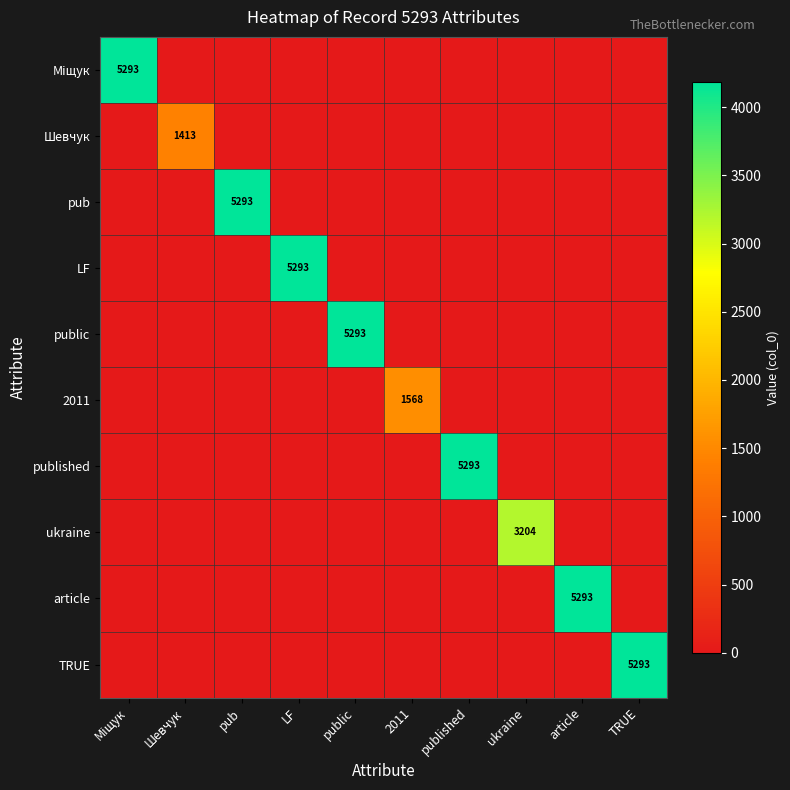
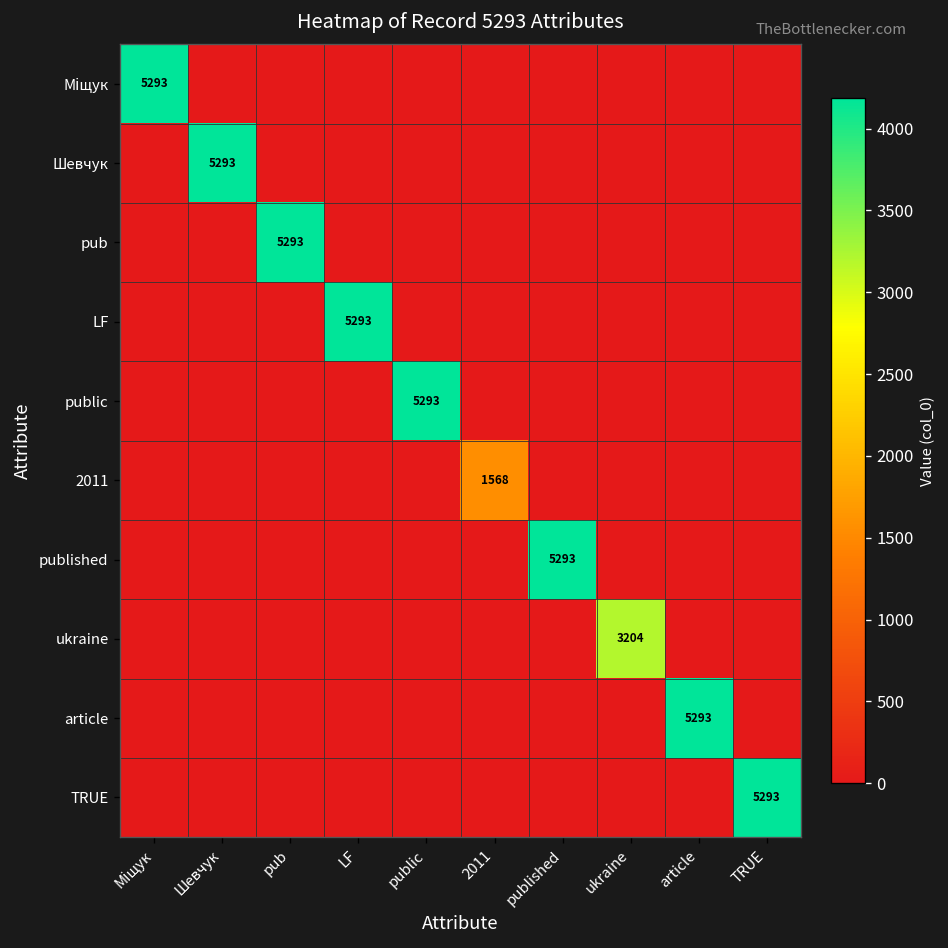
Шевчук, Шевчук: 1413 -> 5293
